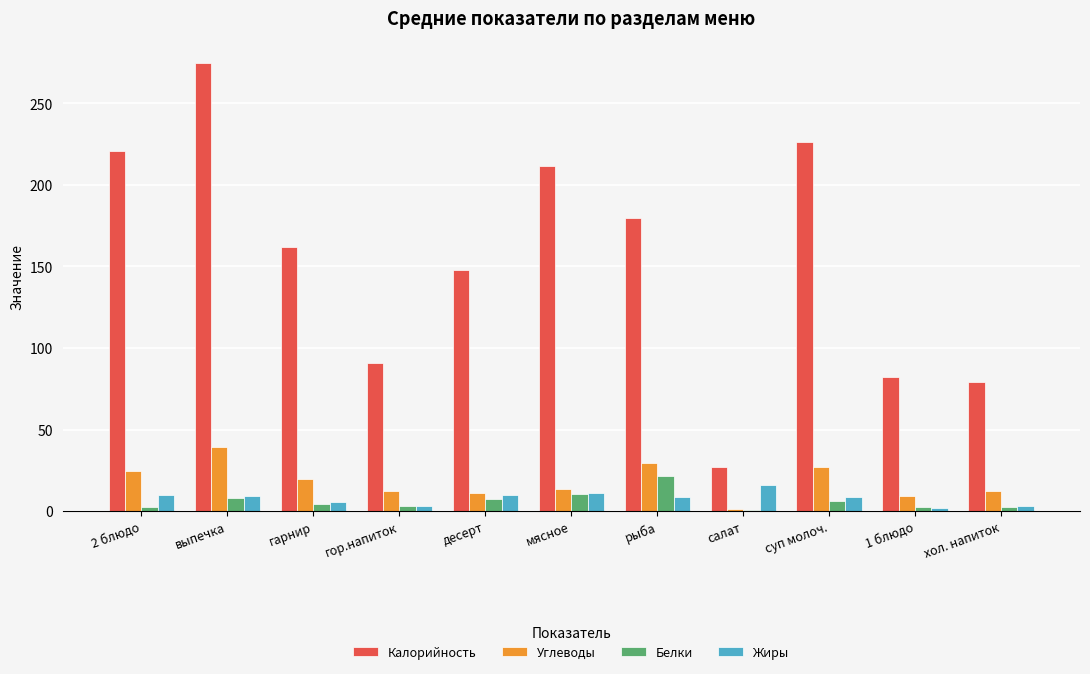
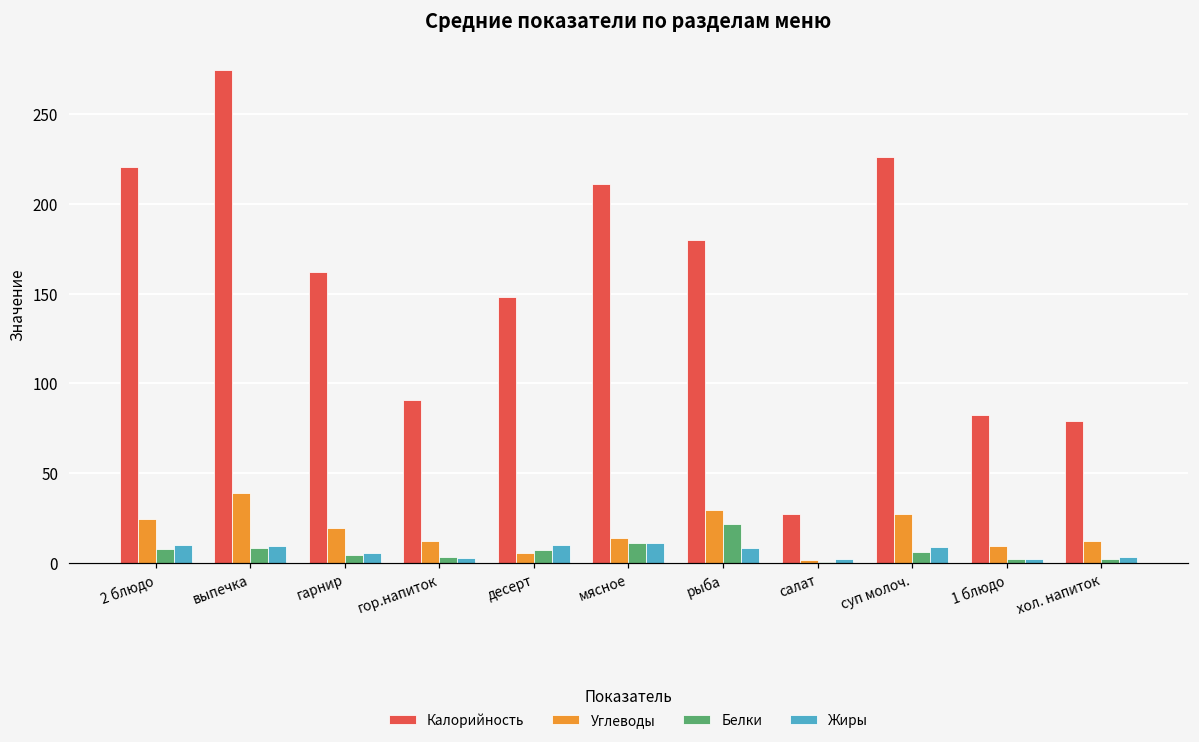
Белки, 2 блюдо: 3 -> 8
Углеводы, десерт: 11 -> 5
Жиры, салат: 16 -> 2
